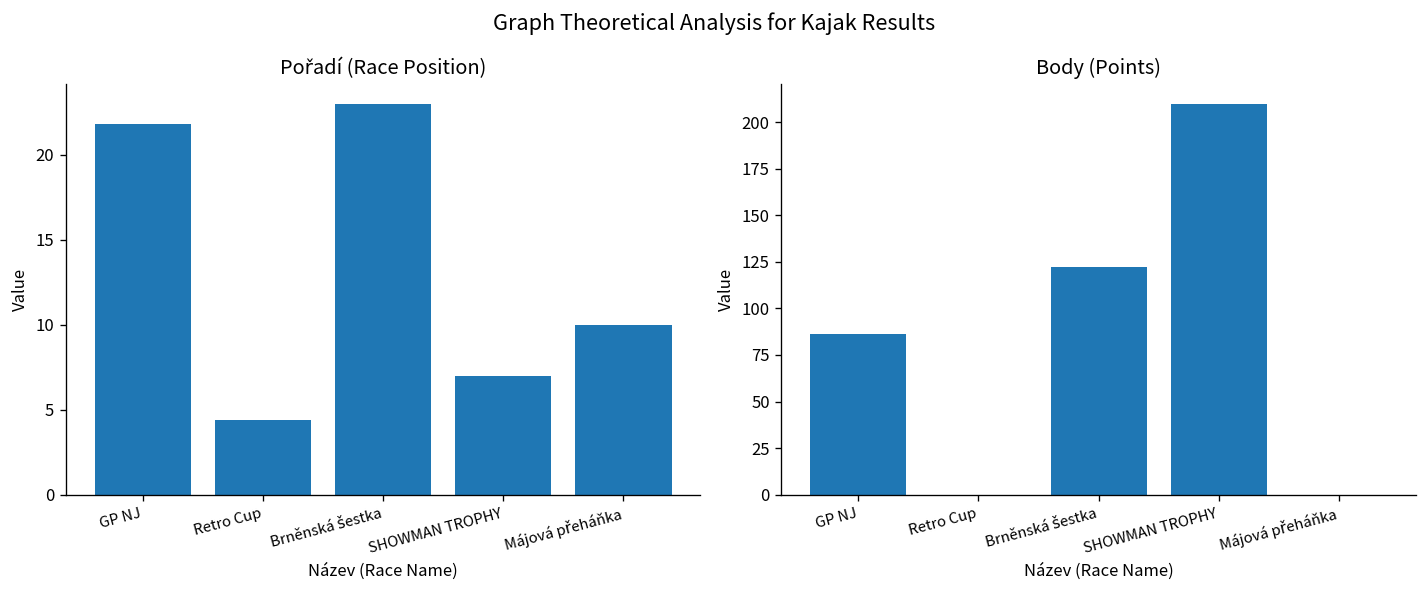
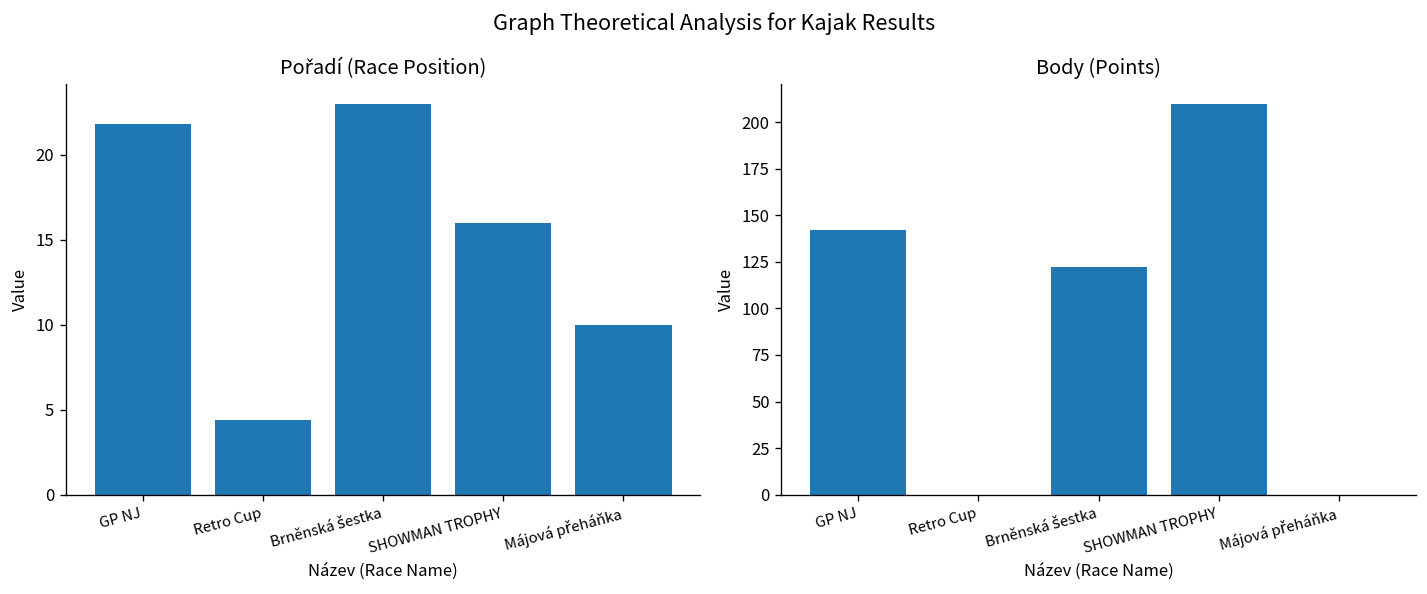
Pořadí (Race Position), SHOWMAN TROPHY: 7 -> 16
Body (Points), GP NJ: 86 -> 142
